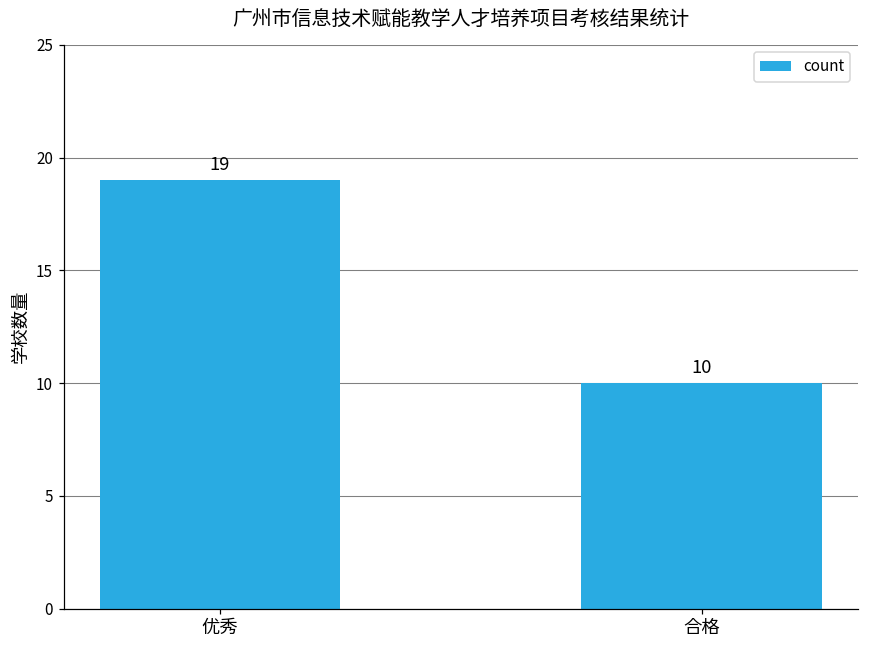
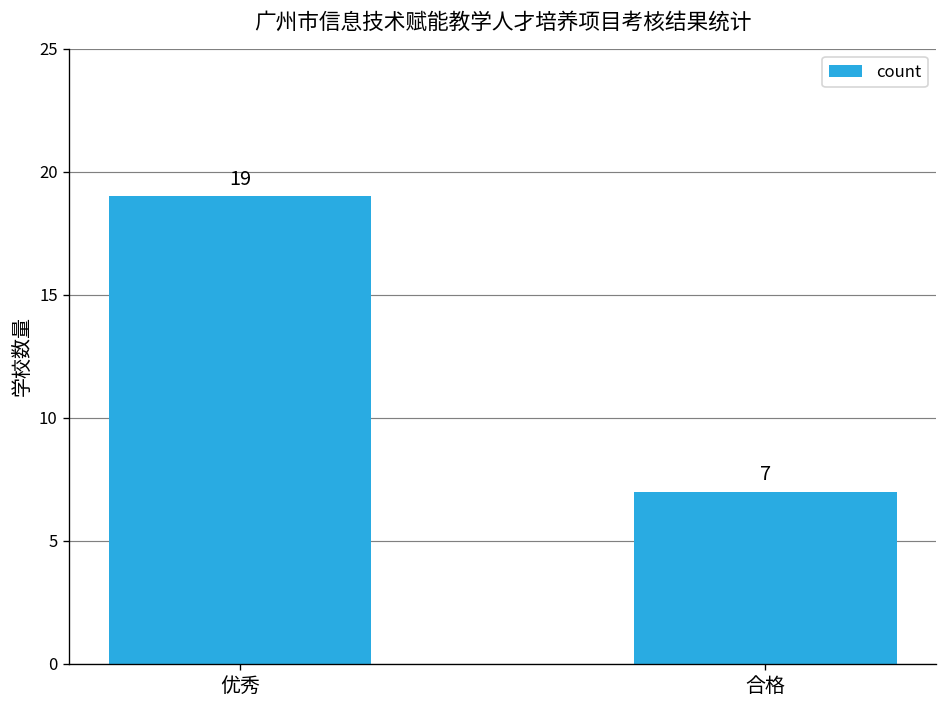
合格: 10 -> 7
